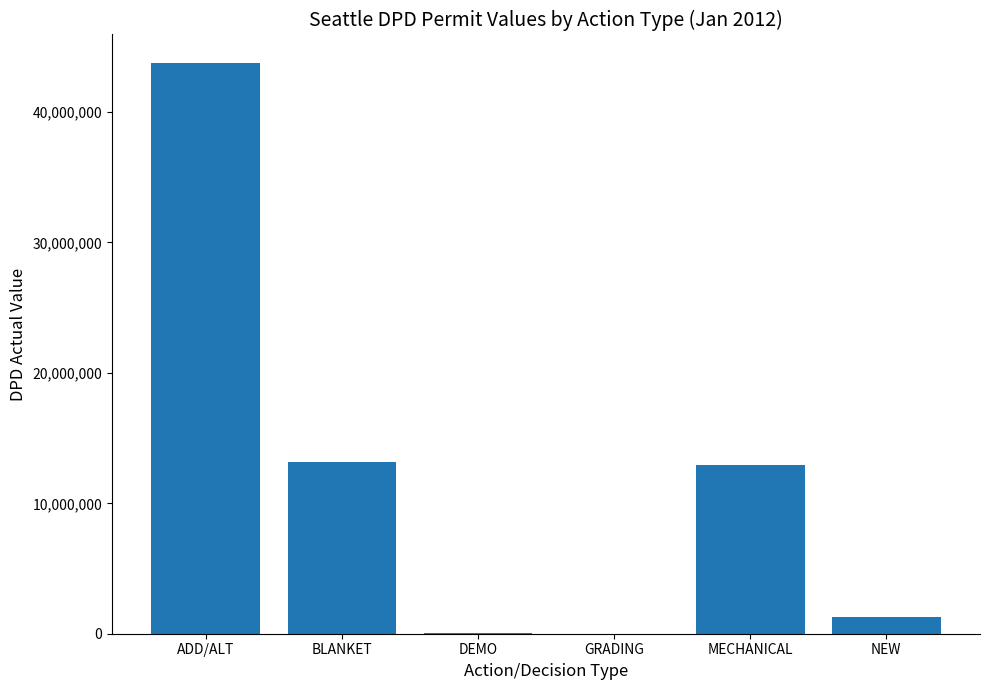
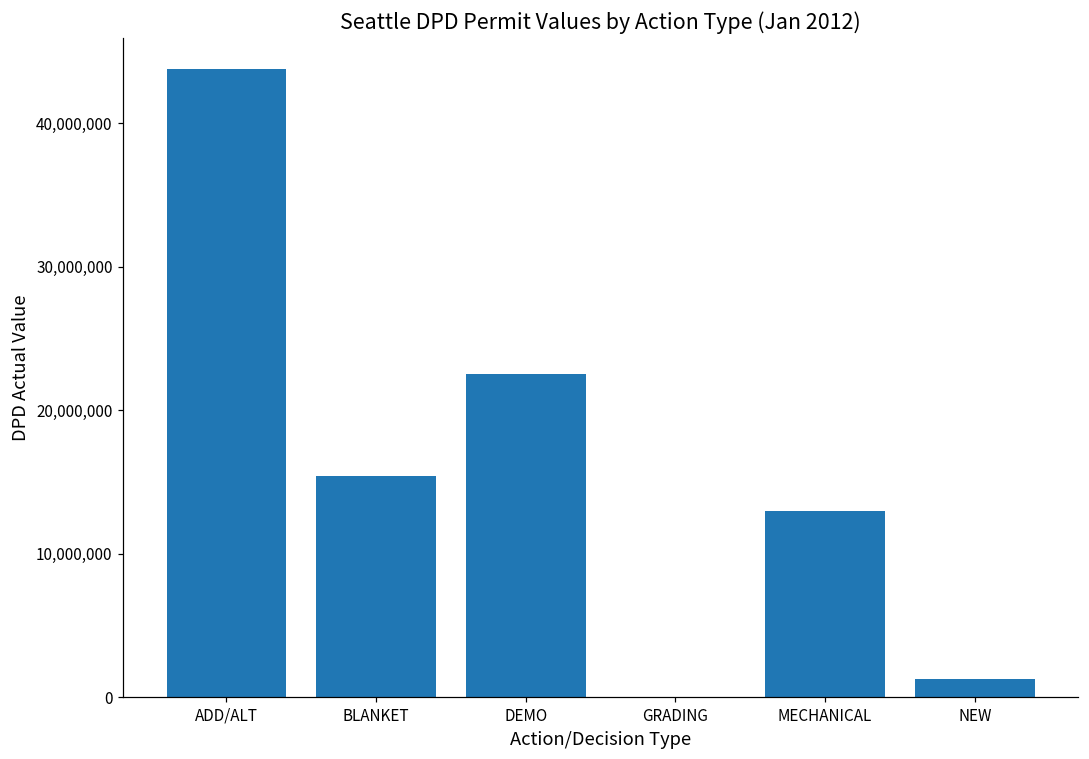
BLANKET: 13,200,000 -> 15,400,000
DEMO: 0 -> 22,500,000
